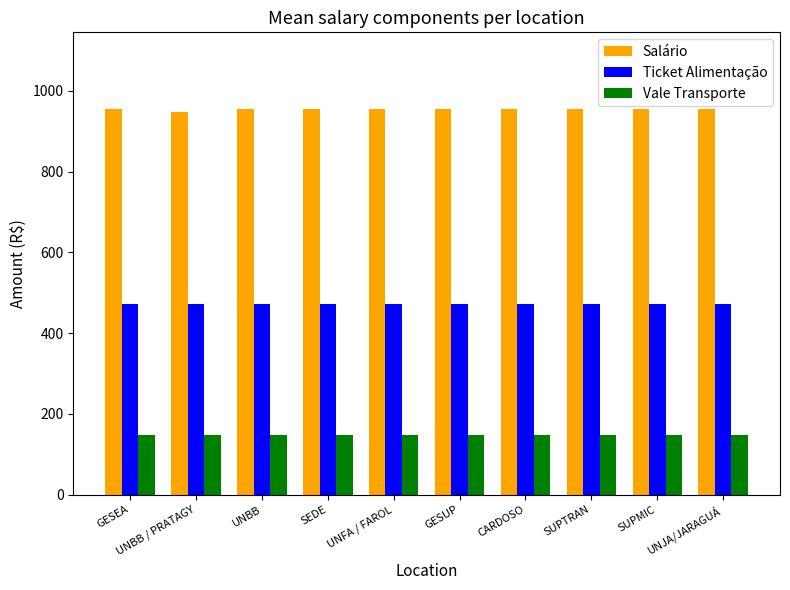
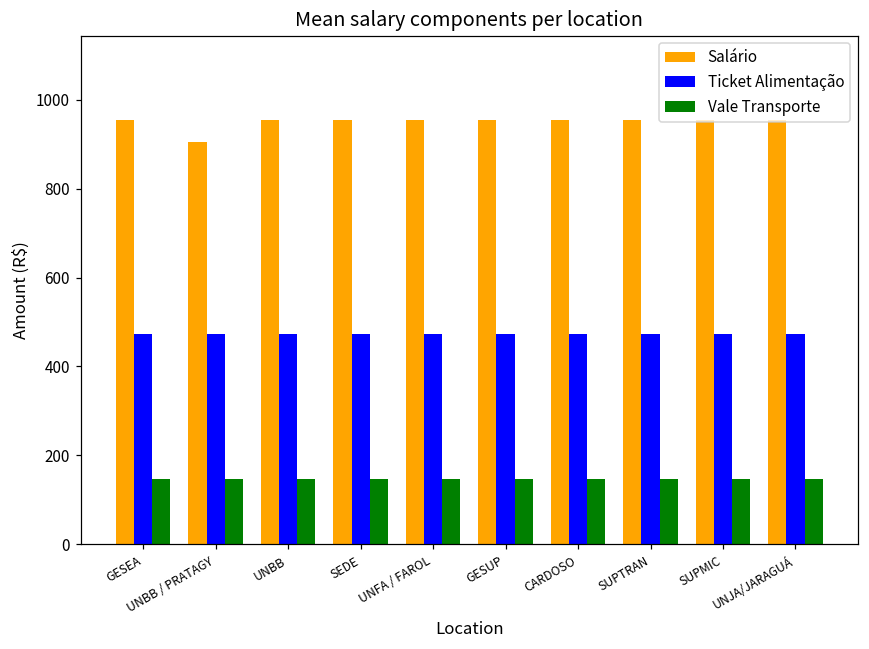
Salário, UNBB / PRATAGY: 950 -> 910
